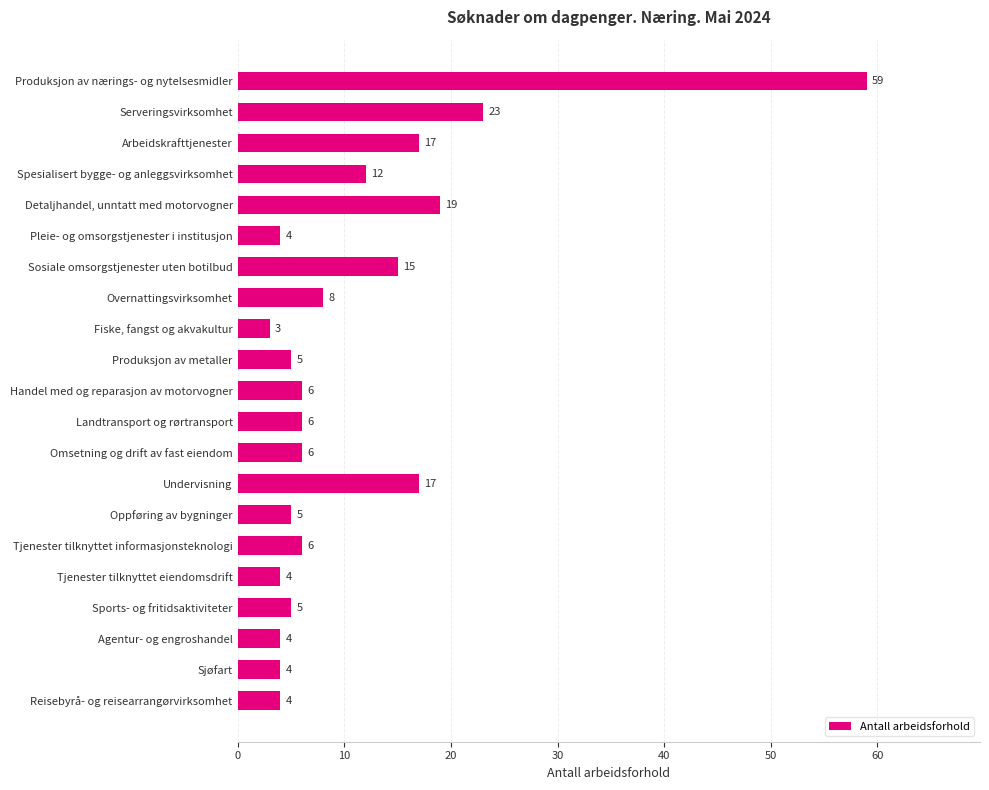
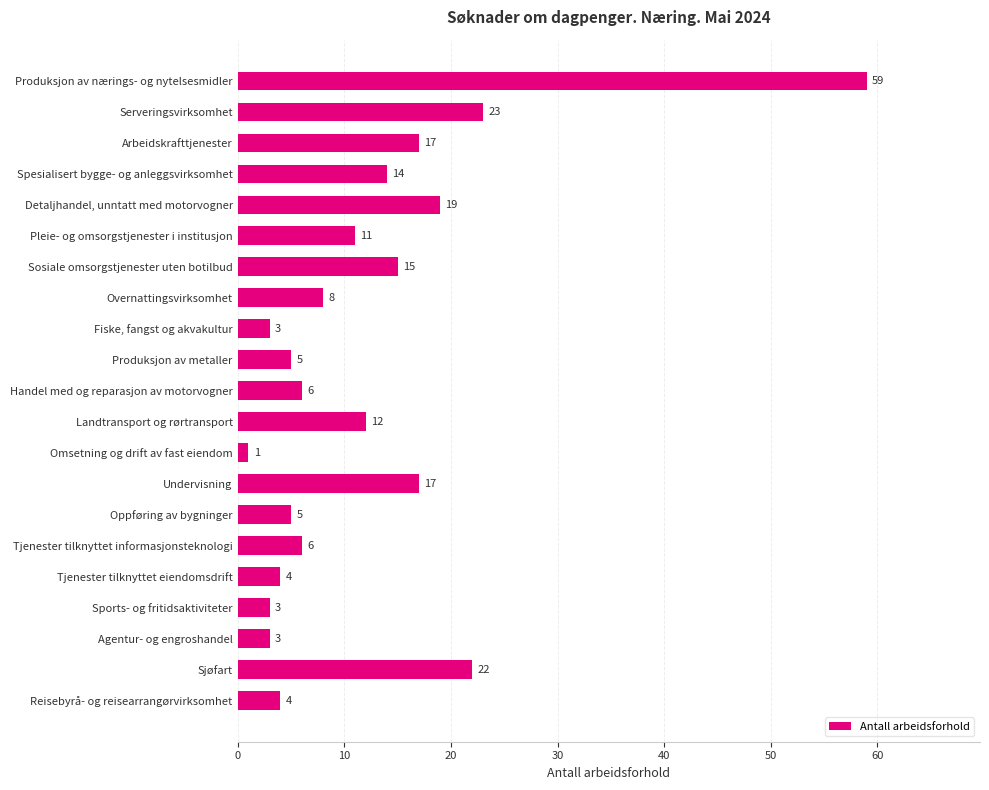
Spesialisert bygge- og anleggsvirksomhet: 12 -> 14
Pleie- og omsorgstjenester i institusjon: 4 -> 11
Landtransport og rørtransport: 6 -> 12
Omsetning og drift av fast eiendom: 6 -> 1
Sports- og fritidsaktiviteter: 5 -> 3
Agentur- og engroshandel: 4 -> 3
Sjøfart: 4 -> 22
